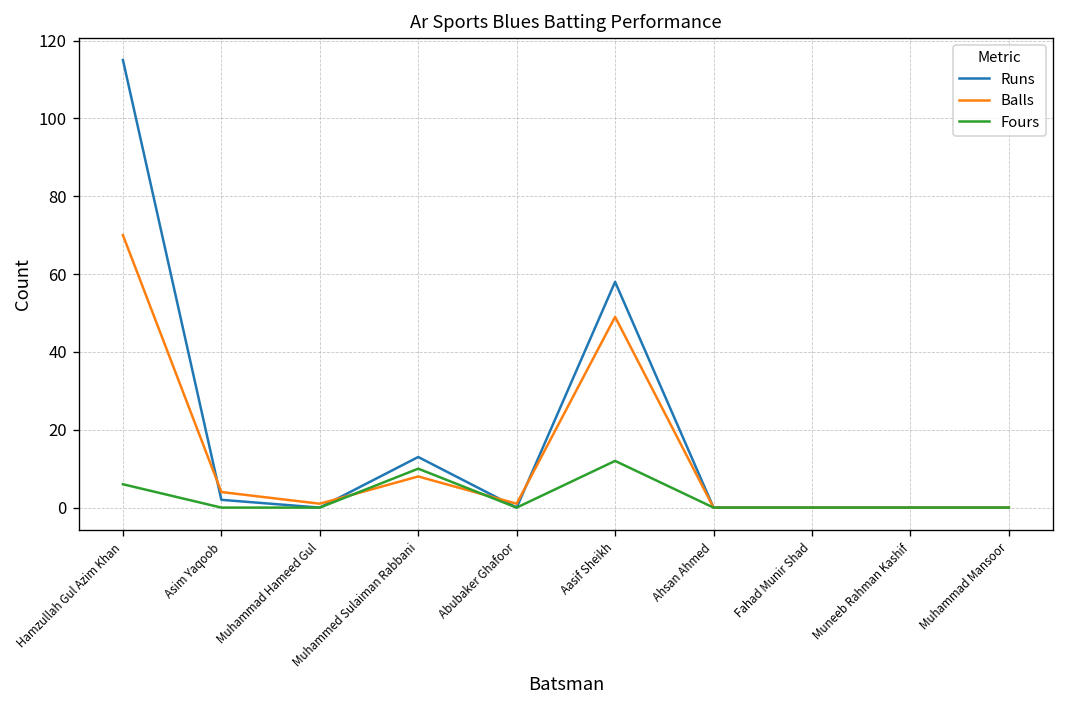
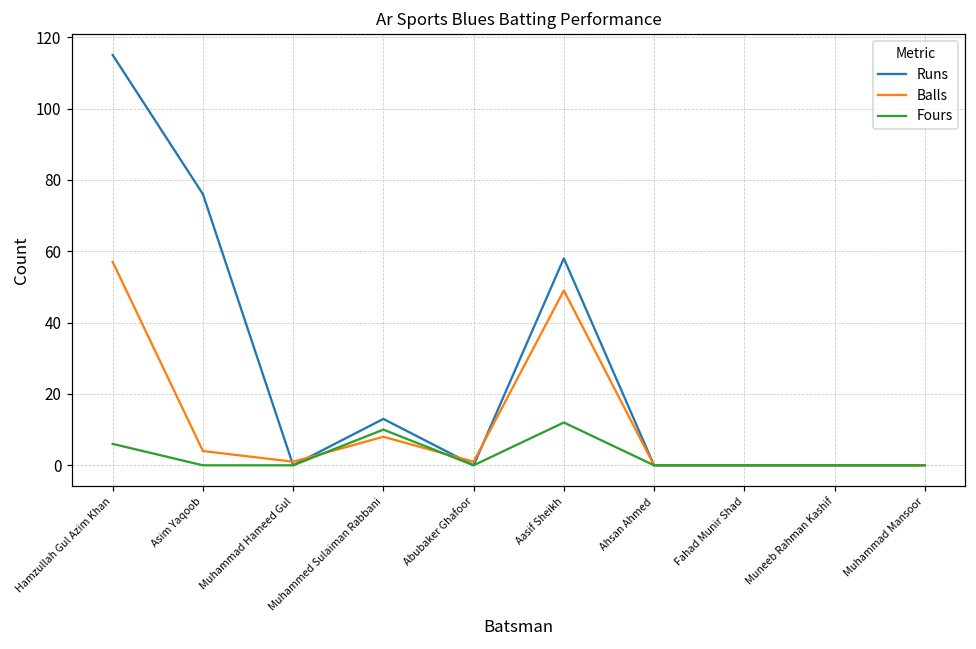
Balls, Hamzullah Gul Azim Khan: 70 -> 57
Runs, Asim Yaqoob: 2 -> 76
